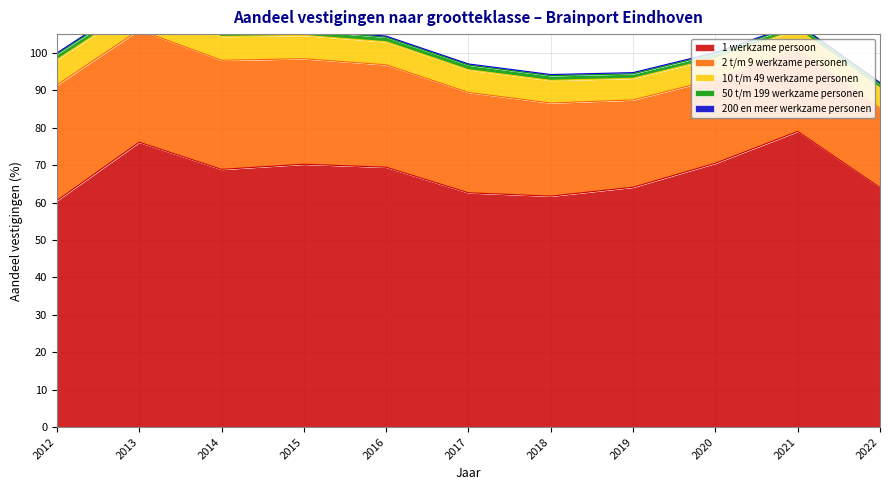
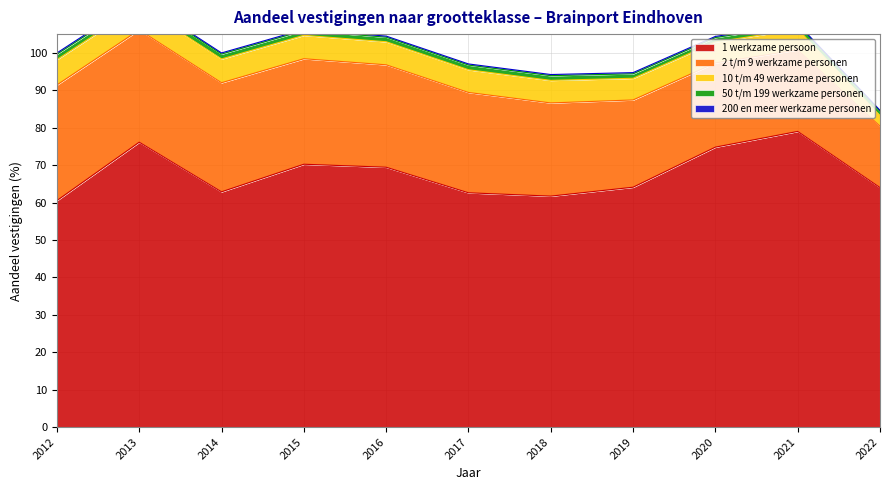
1 werkzame persoon, 2014: 69 -> 63
1 werkzame persoon, 2020: 71 -> 75
2 t/m 9 werkzame personen, 2022: 21 -> 16
10 t/m 49 werkzame personen, 2022: 5 -> 3
